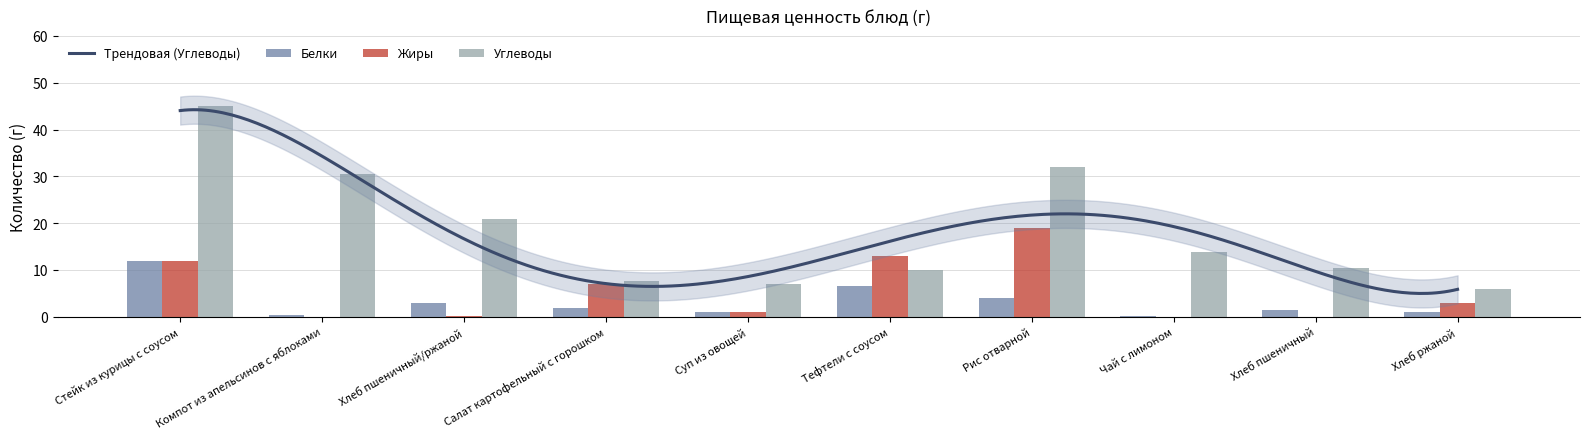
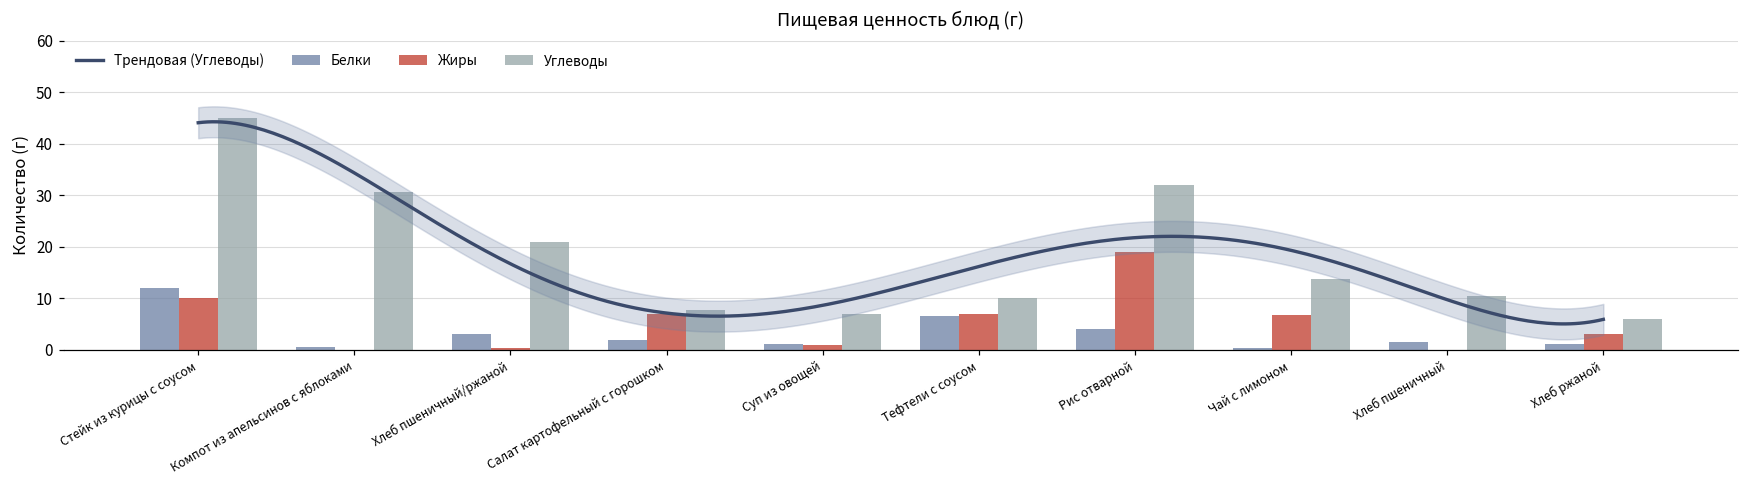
Жиры, Стейк из курицы с соусом: 12 -> 10
Жиры, Тефтели с соусом: 13 -> 7
Жиры, Чай с лимоном: 0 -> 7
